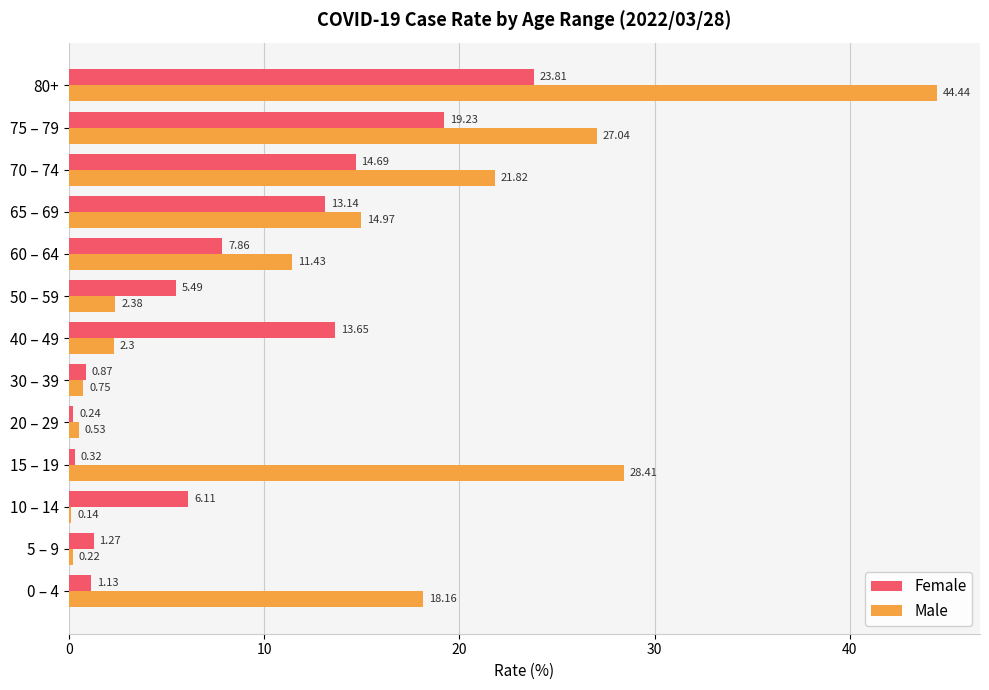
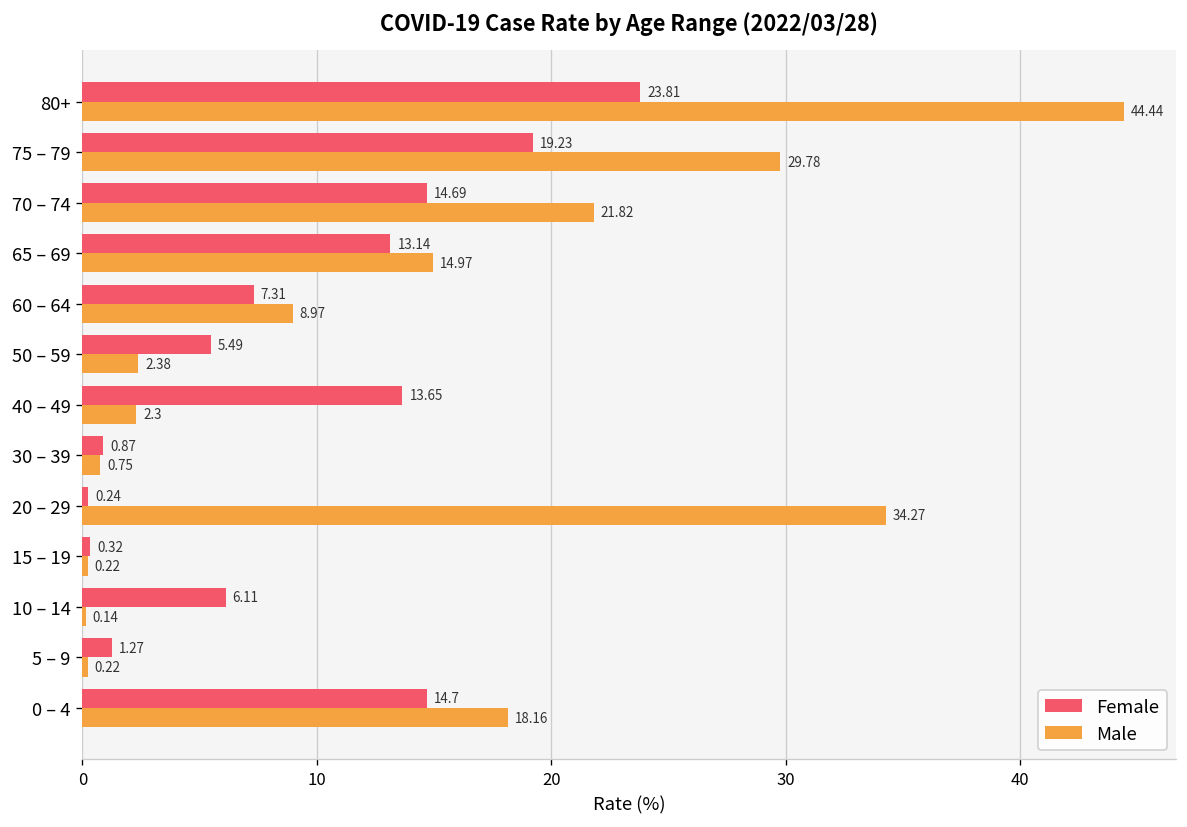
Male, 75 – 79: 27.04 -> 29.78
Female, 60 – 64: 7.86 -> 7.31
Male, 60 – 64: 11.43 -> 8.97
Male, 20 – 29: 0.53 -> 34.27
Male, 15 – 19: 28.41 -> 0.22
Female, 0 – 4: 1.13 -> 14.7
